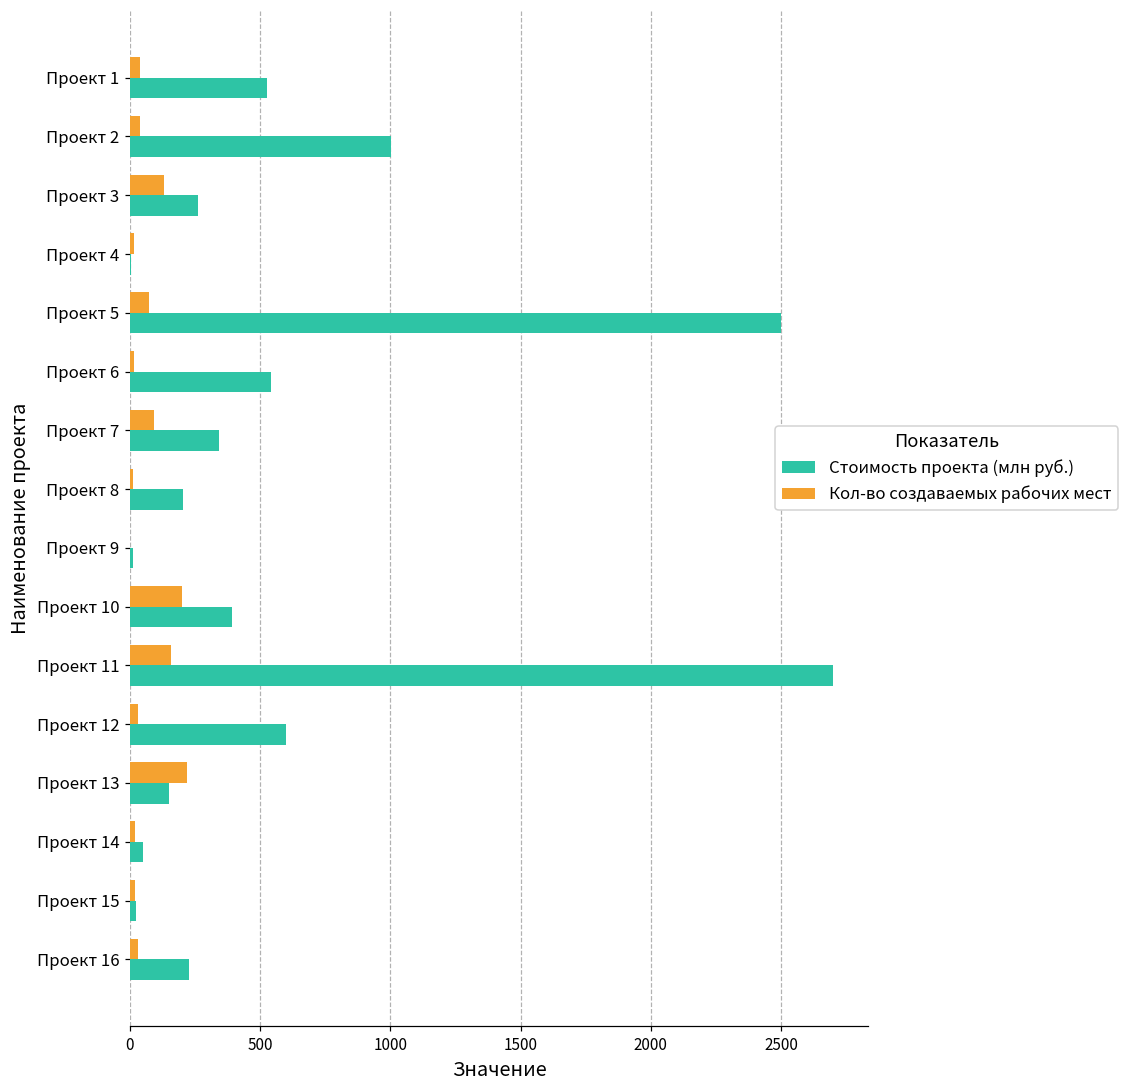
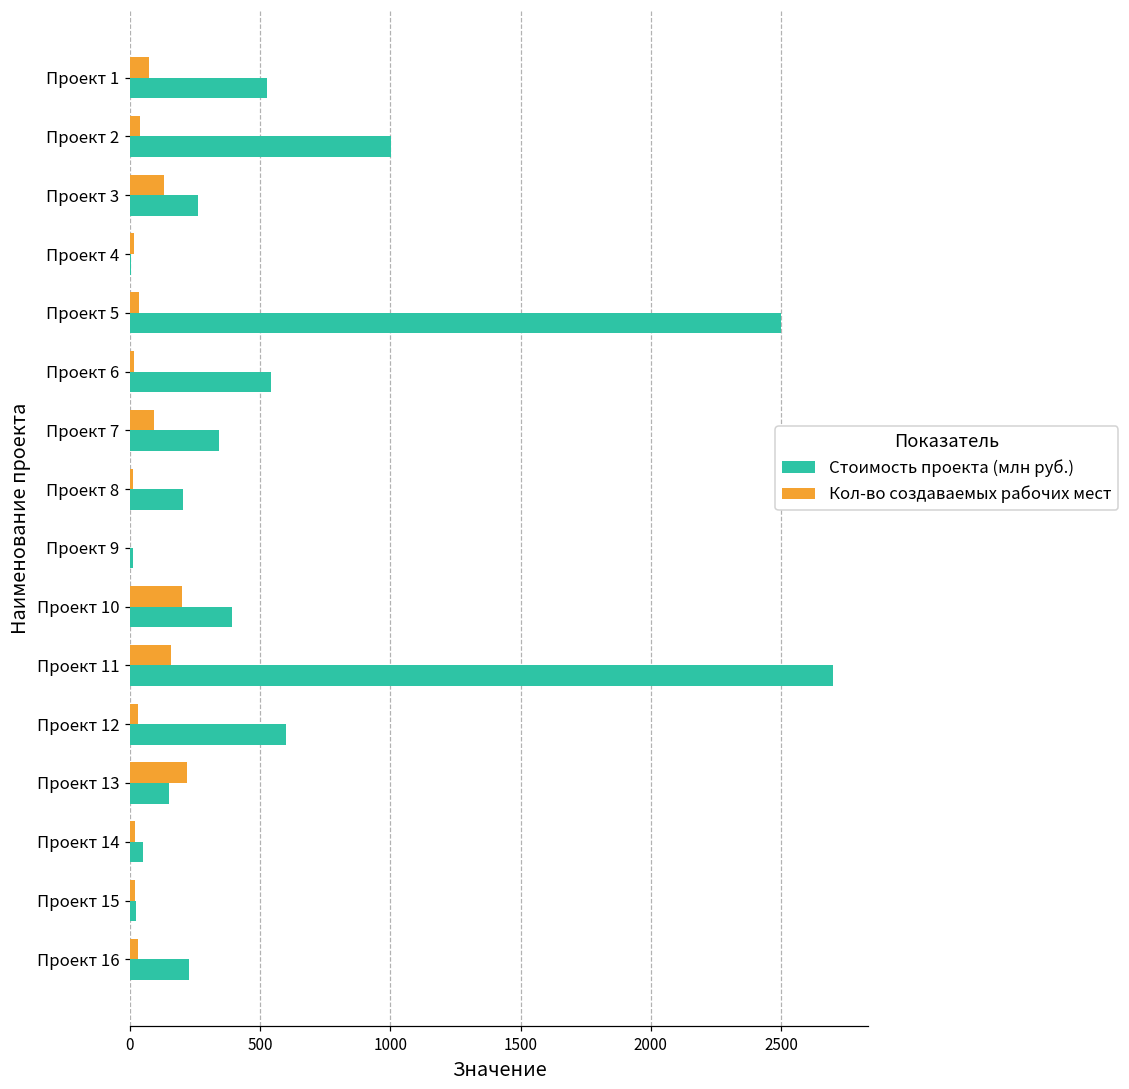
Кол-во создаваемых рабочих мест, Проект 1: 40 -> 70
Кол-во создаваемых рабочих мест, Проект 5: 80 -> 40
